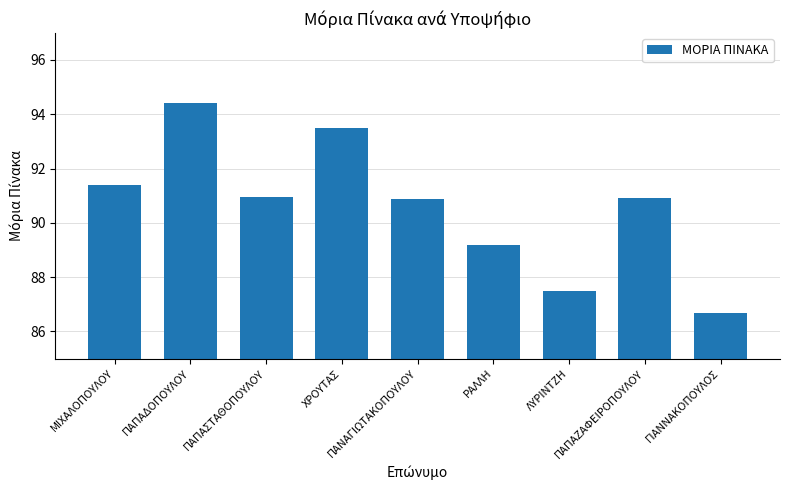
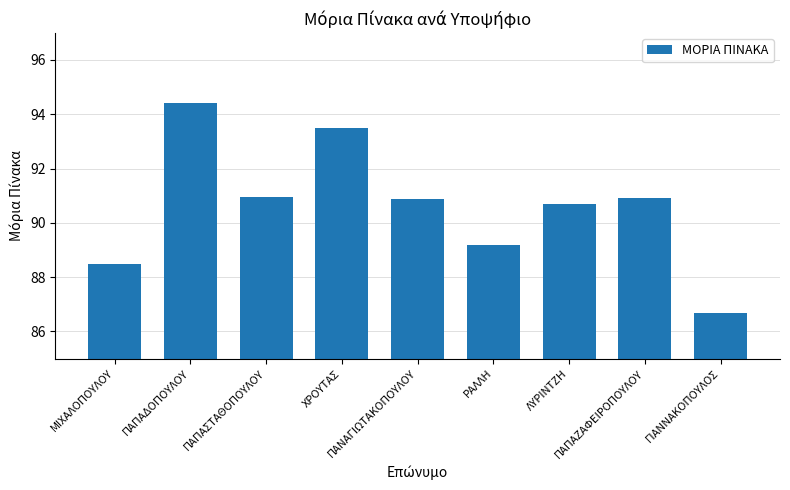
ΜΙΧΑΛΟΠΟΥΛΟΥ: 91.4 -> 88.5
ΛΥΡΙΝΤΖΗ: 87.5 -> 90.7
